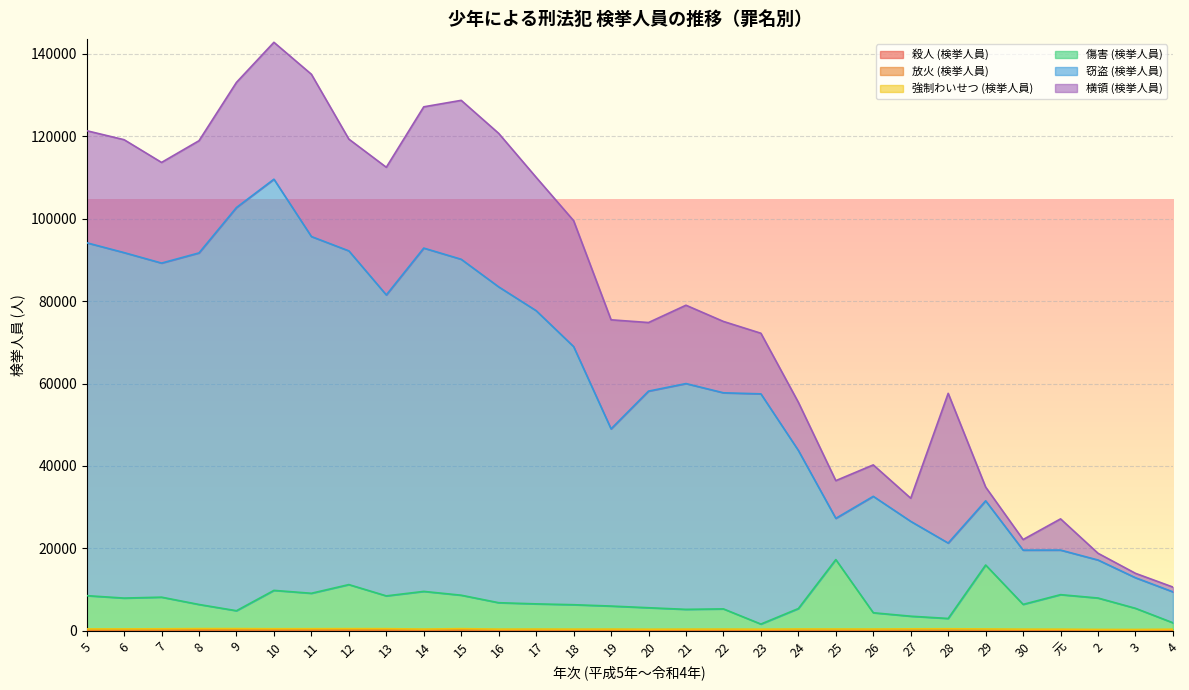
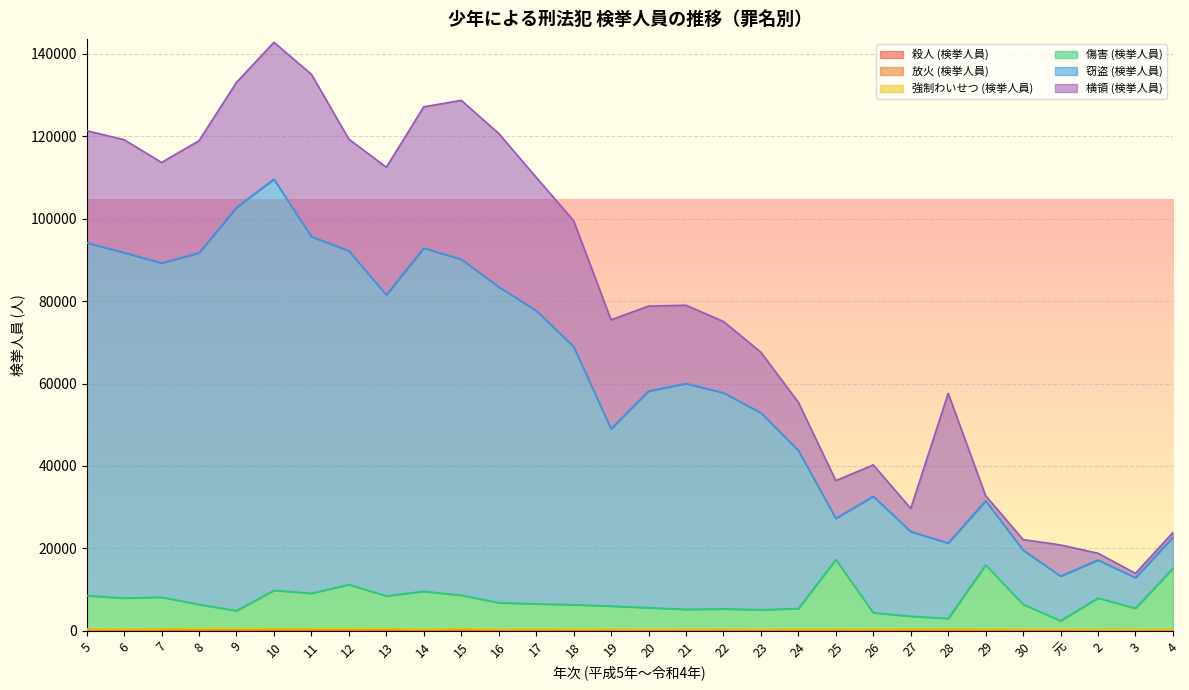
横領 (検挙人員), 20: 17000 -> 21000
傷害 (検挙人員), 23: 1000 -> 5000
窃盗 (検挙人員), 23: 56000 -> 48000
窃盗 (検挙人員), 27: 23000 -> 21000
横領 (検挙人員), 29: 3000 -> 1000
傷害 (検挙人員), 元: 8000 -> 2000
傷害 (検挙人員), 4: 2000 -> 15000
